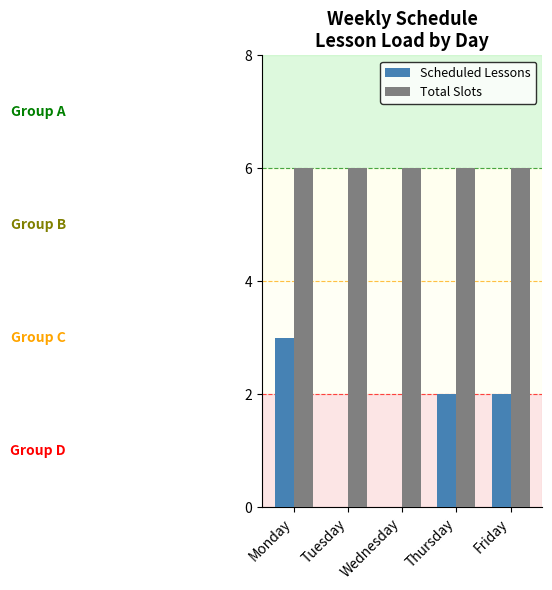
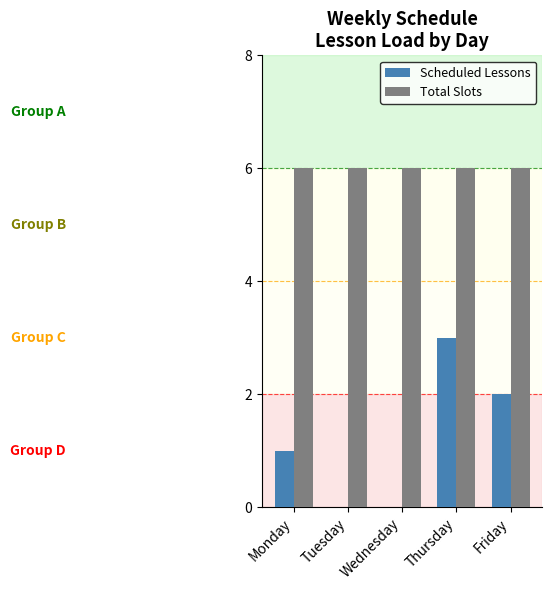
Scheduled Lessons, Monday: 3 -> 1
Scheduled Lessons, Thursday: 2 -> 3
